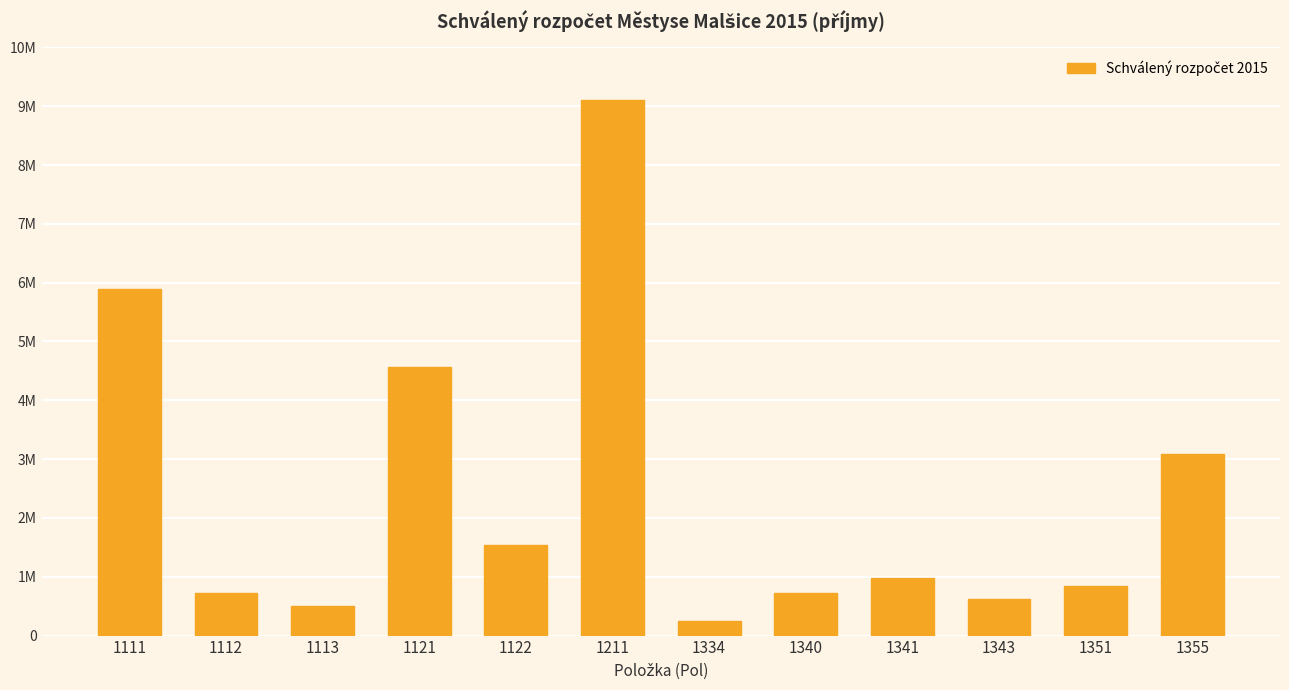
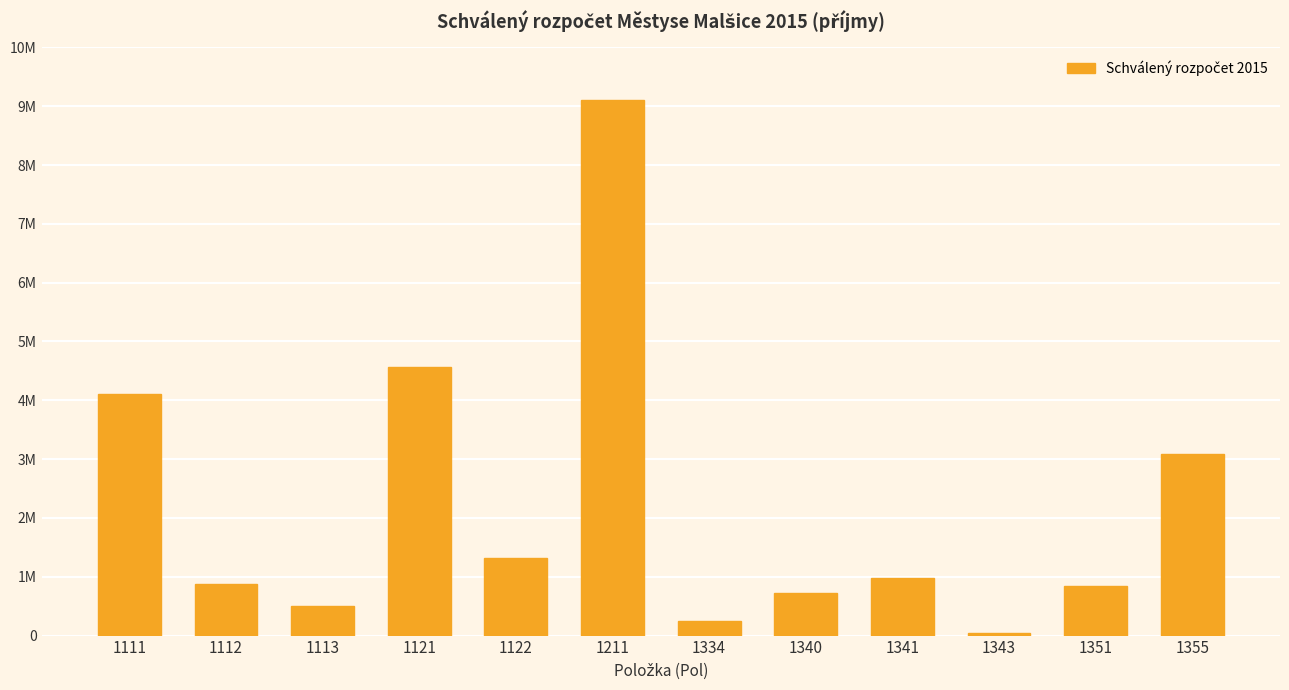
1111: 5900000 -> 4100000
1112: 700000 -> 900000
1122: 1500000 -> 1300000
1343: 600000 -> 0
